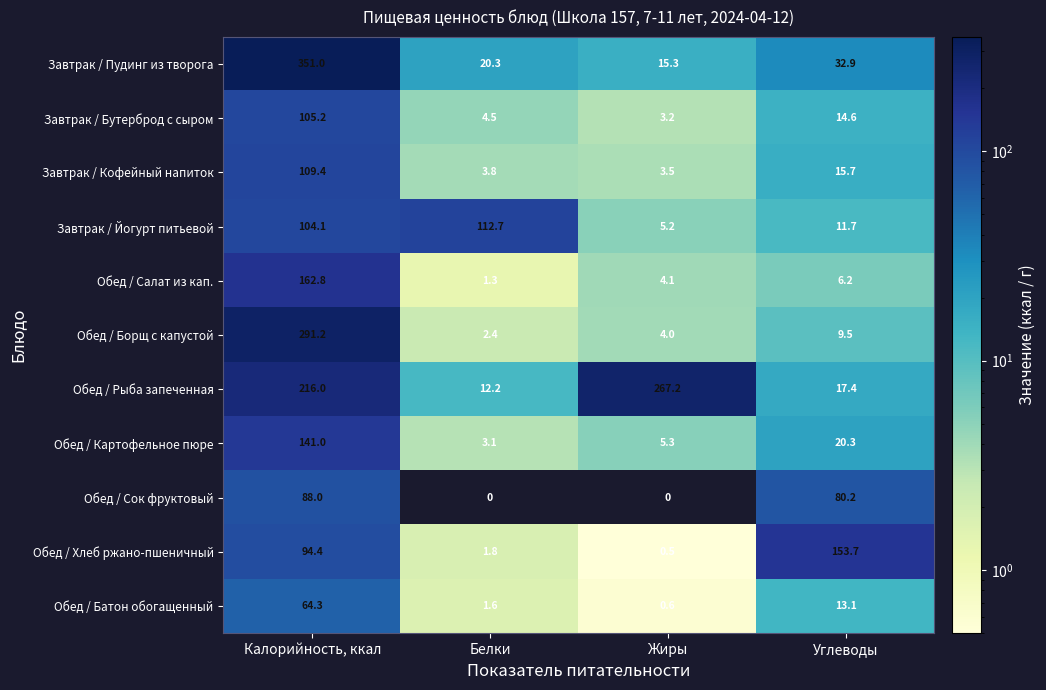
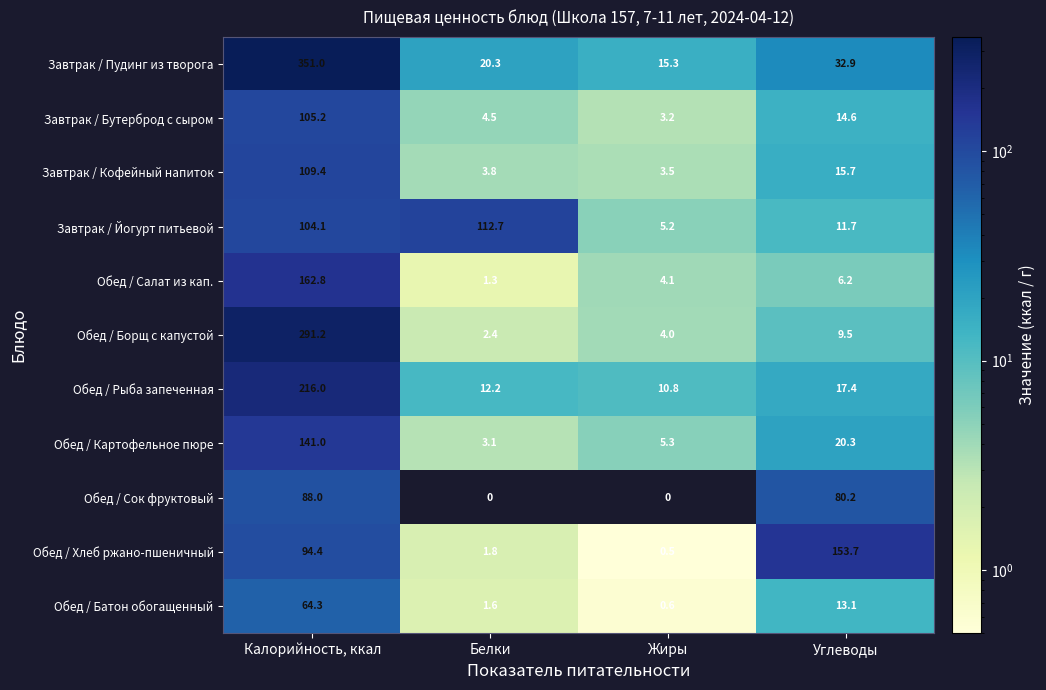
Обед / Рыба запеченная, Жиры: 267.2 -> 10.8
